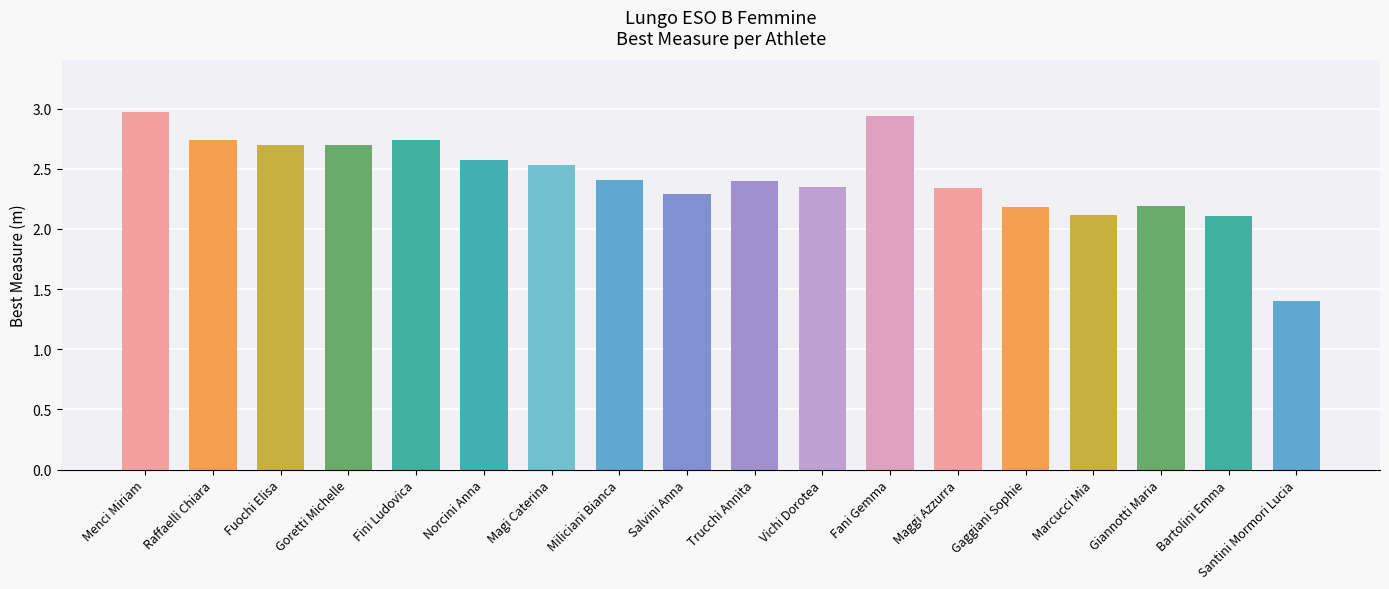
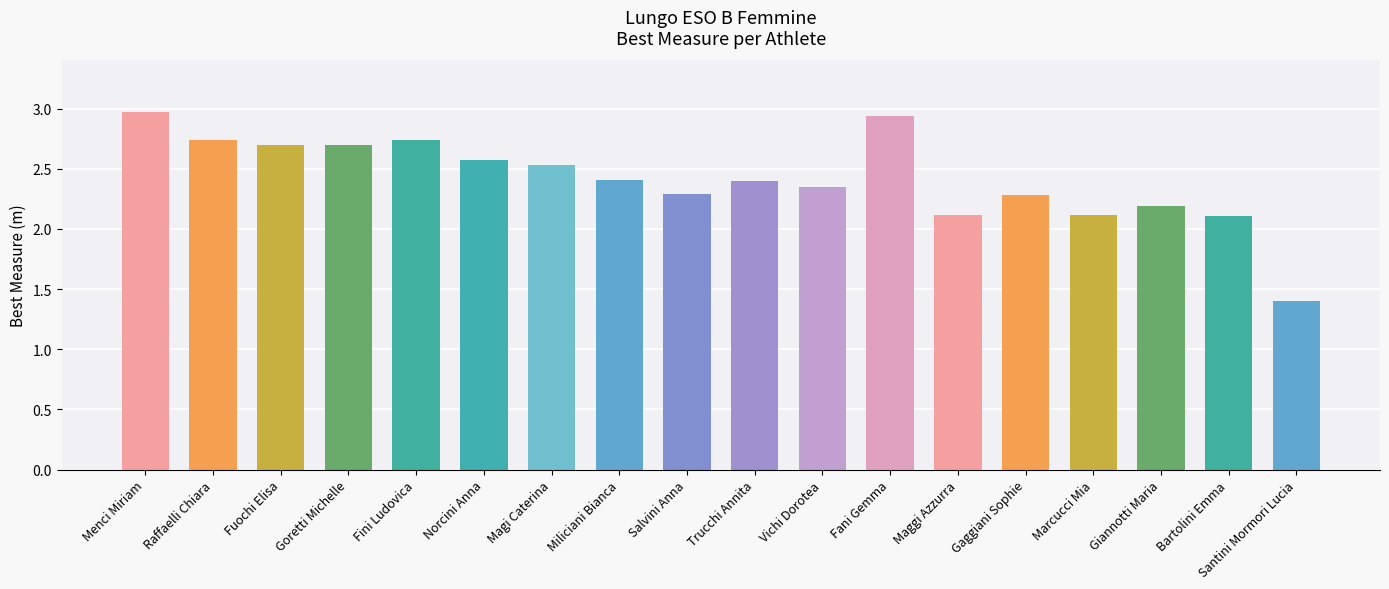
Maggi Azzurra: 2.34 -> 2.12
Gaggiani Sophie: 2.18 -> 2.28
